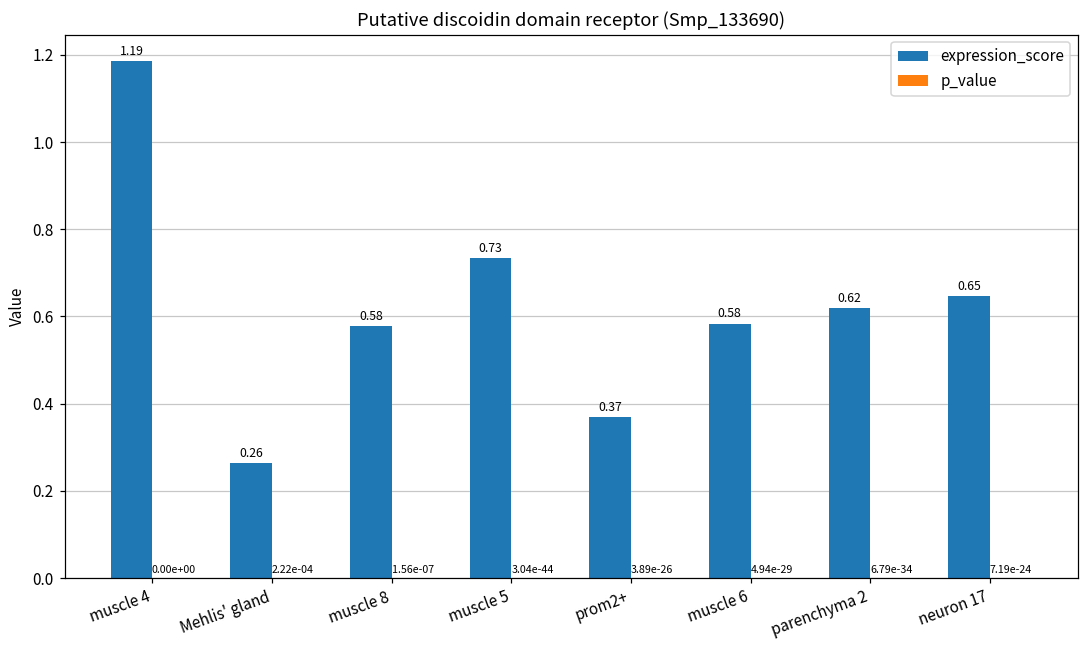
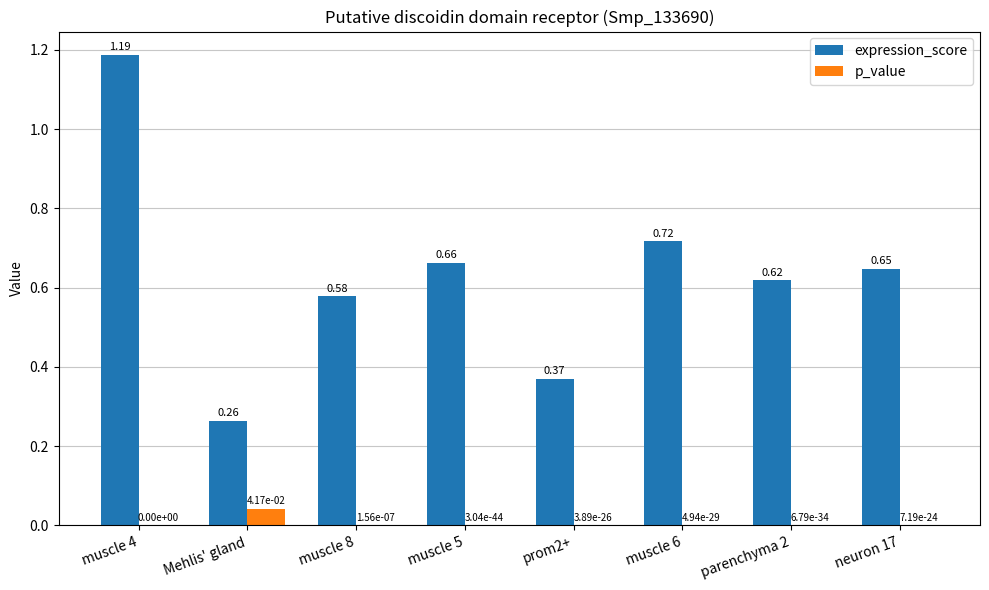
p_value, Mehlis' gland: 2.22e-04 -> 4.17e-02
expression_score, muscle 5: 0.73 -> 0.66
expression_score, muscle 6: 0.58 -> 0.72
